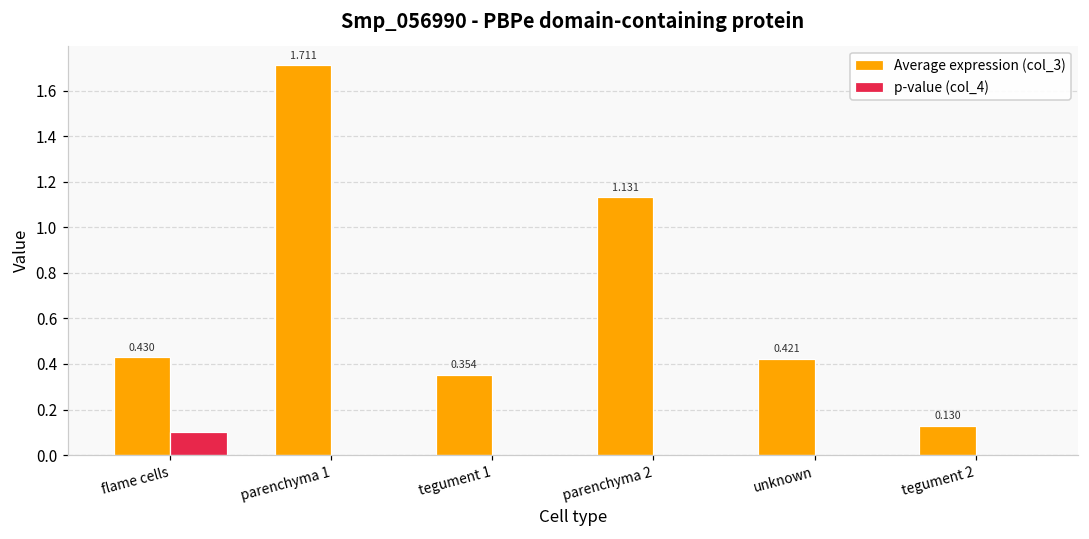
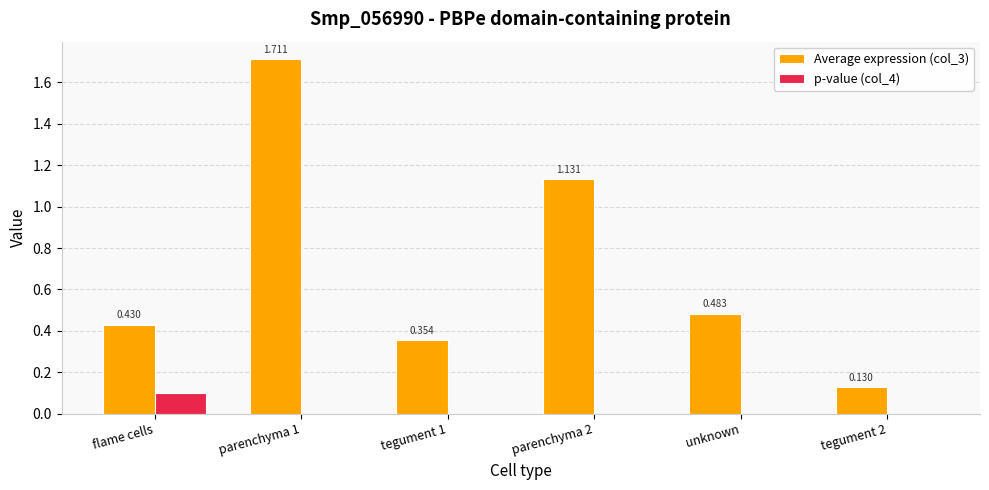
Average expression (col_3), unknown: 0.421 -> 0.483
